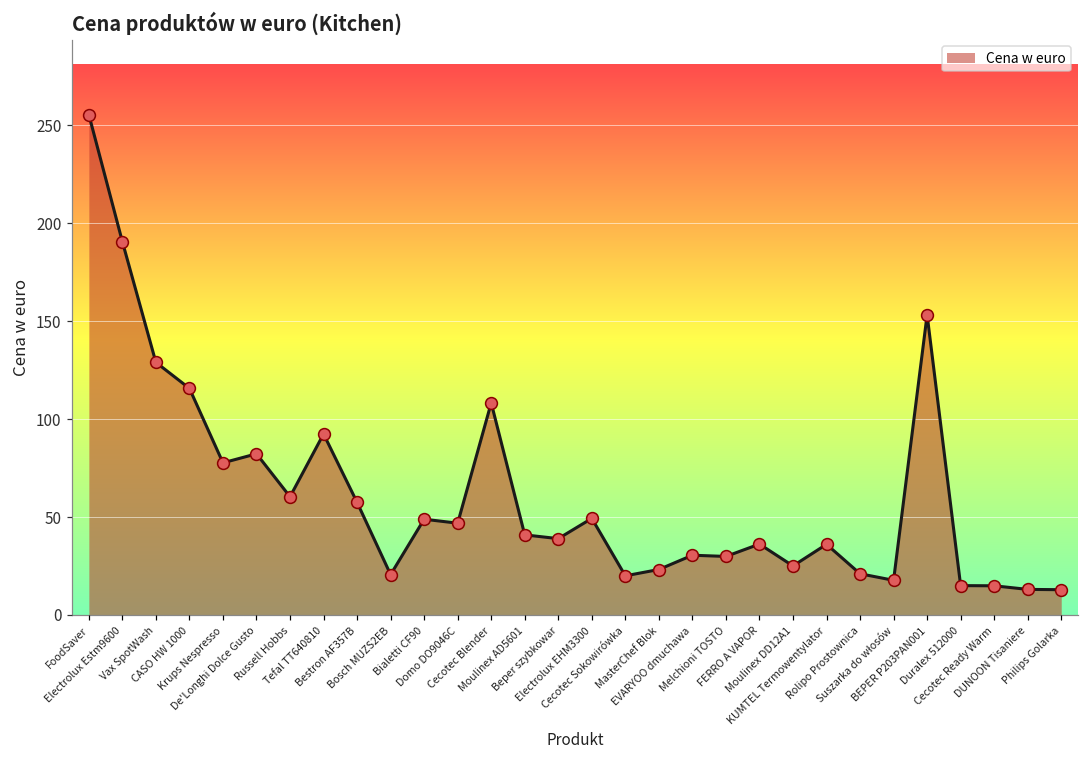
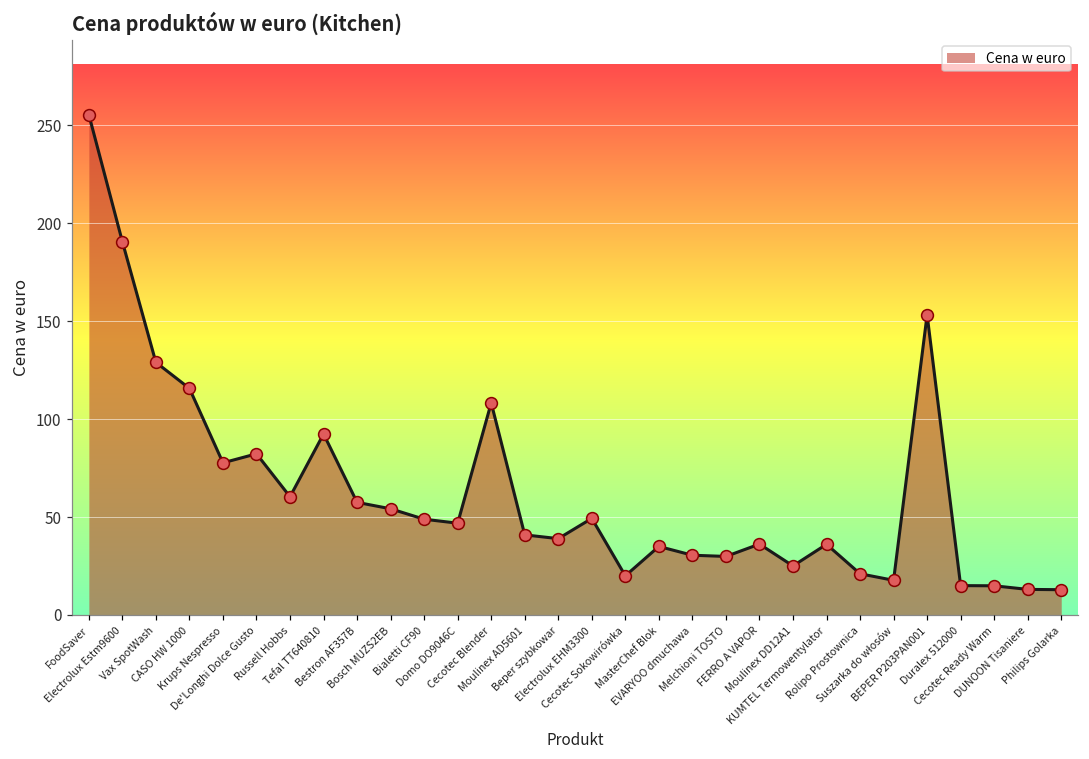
Bosch MUZS2EB: 21 -> 54
MasterChef Blok: 23 -> 35
